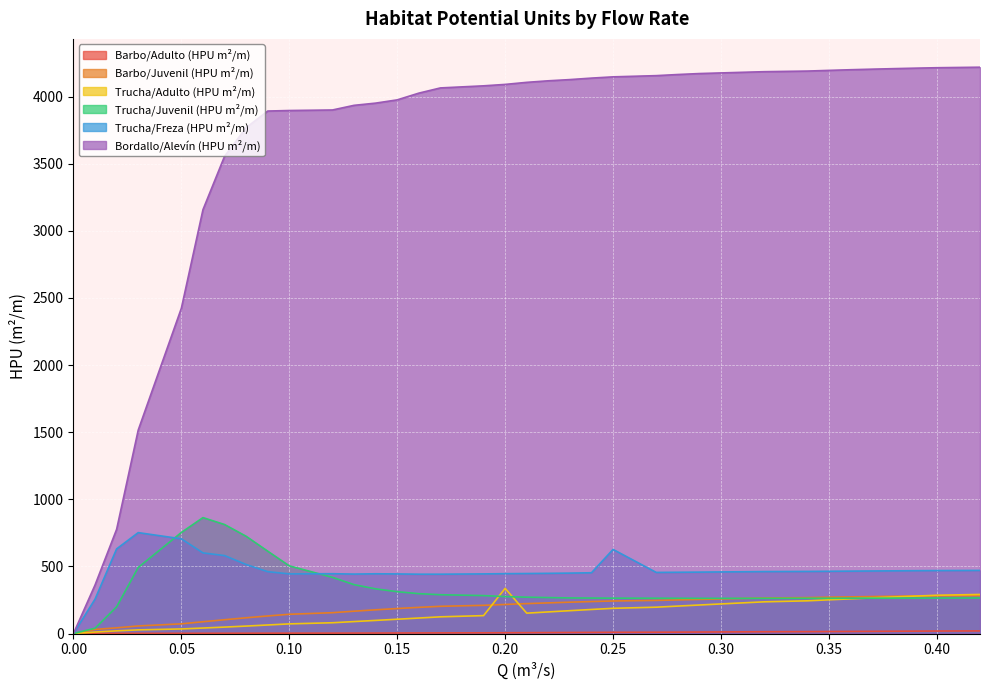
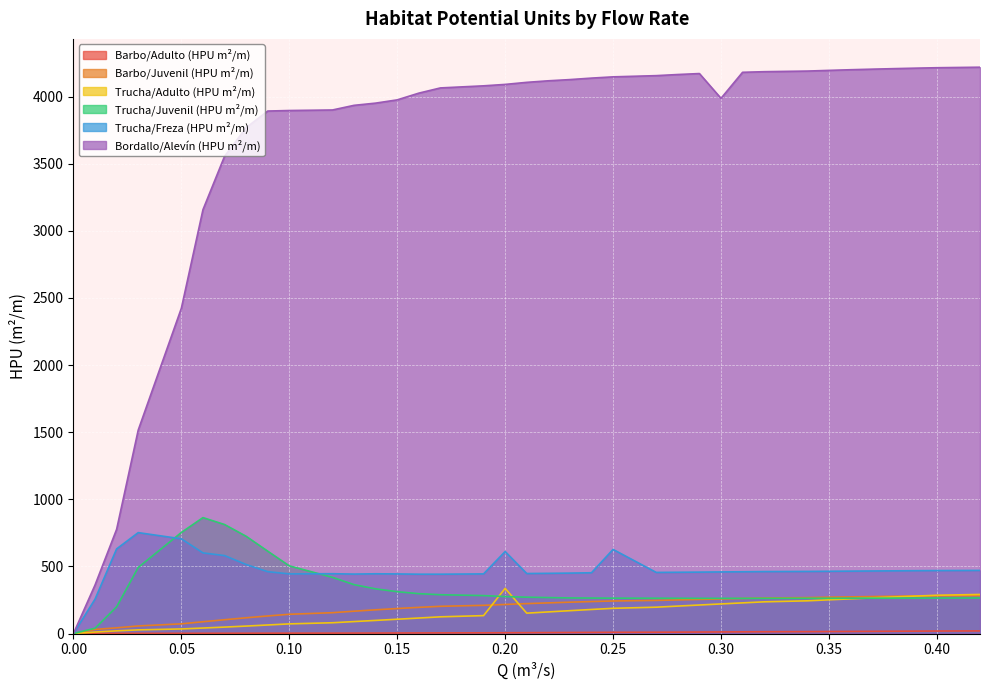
Trucha/Freza (HPU m²/m), 0.20: 450 -> 610
Bordallo/Alevín (HPU m²/m), 0.30: 4180 -> 3990
